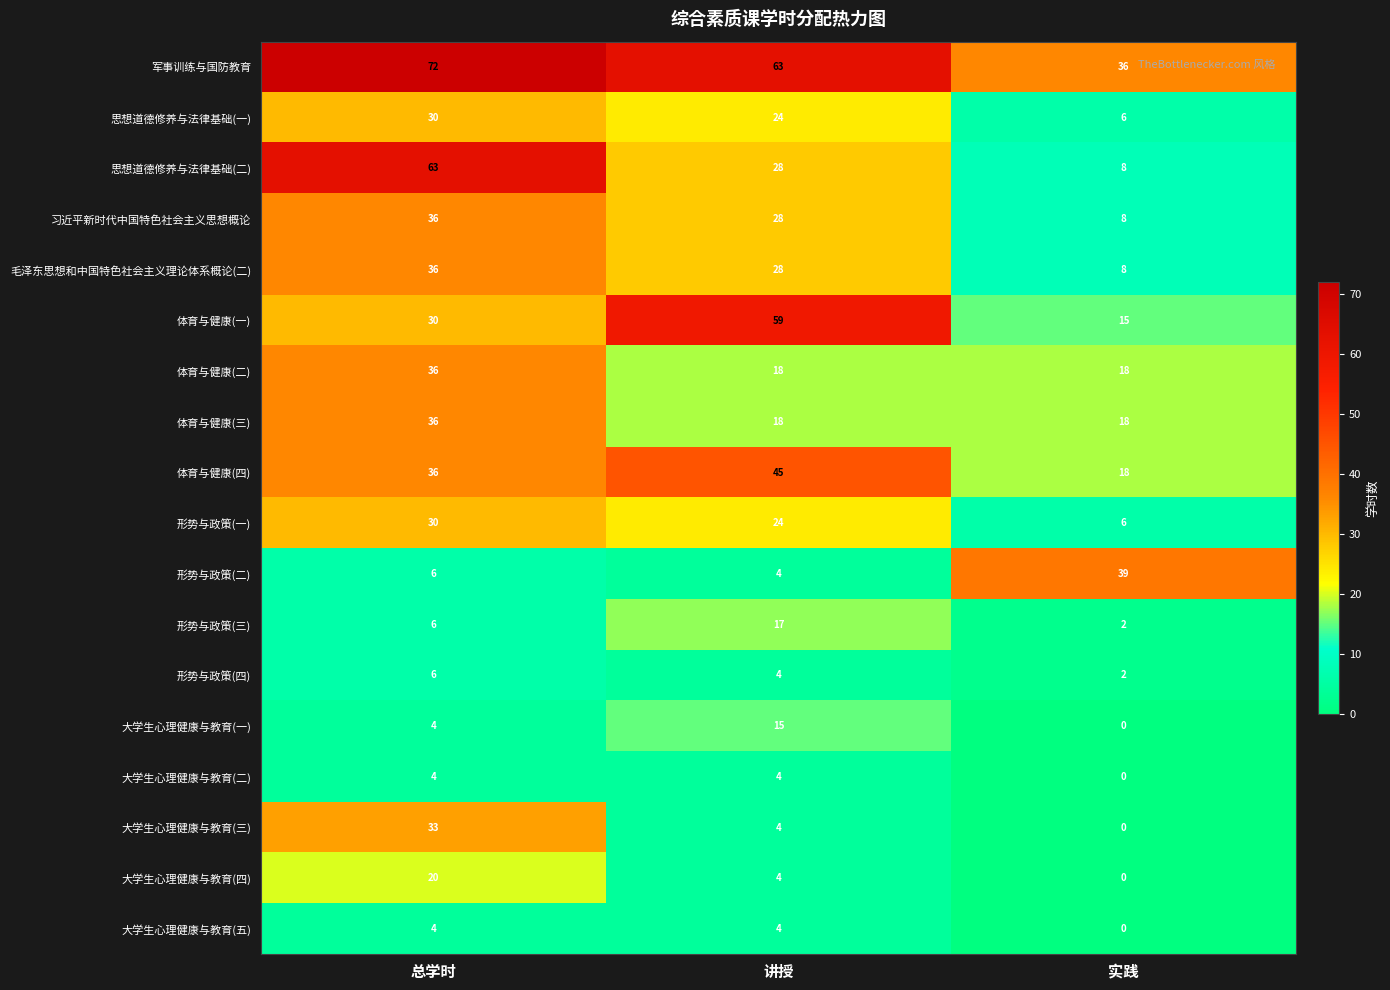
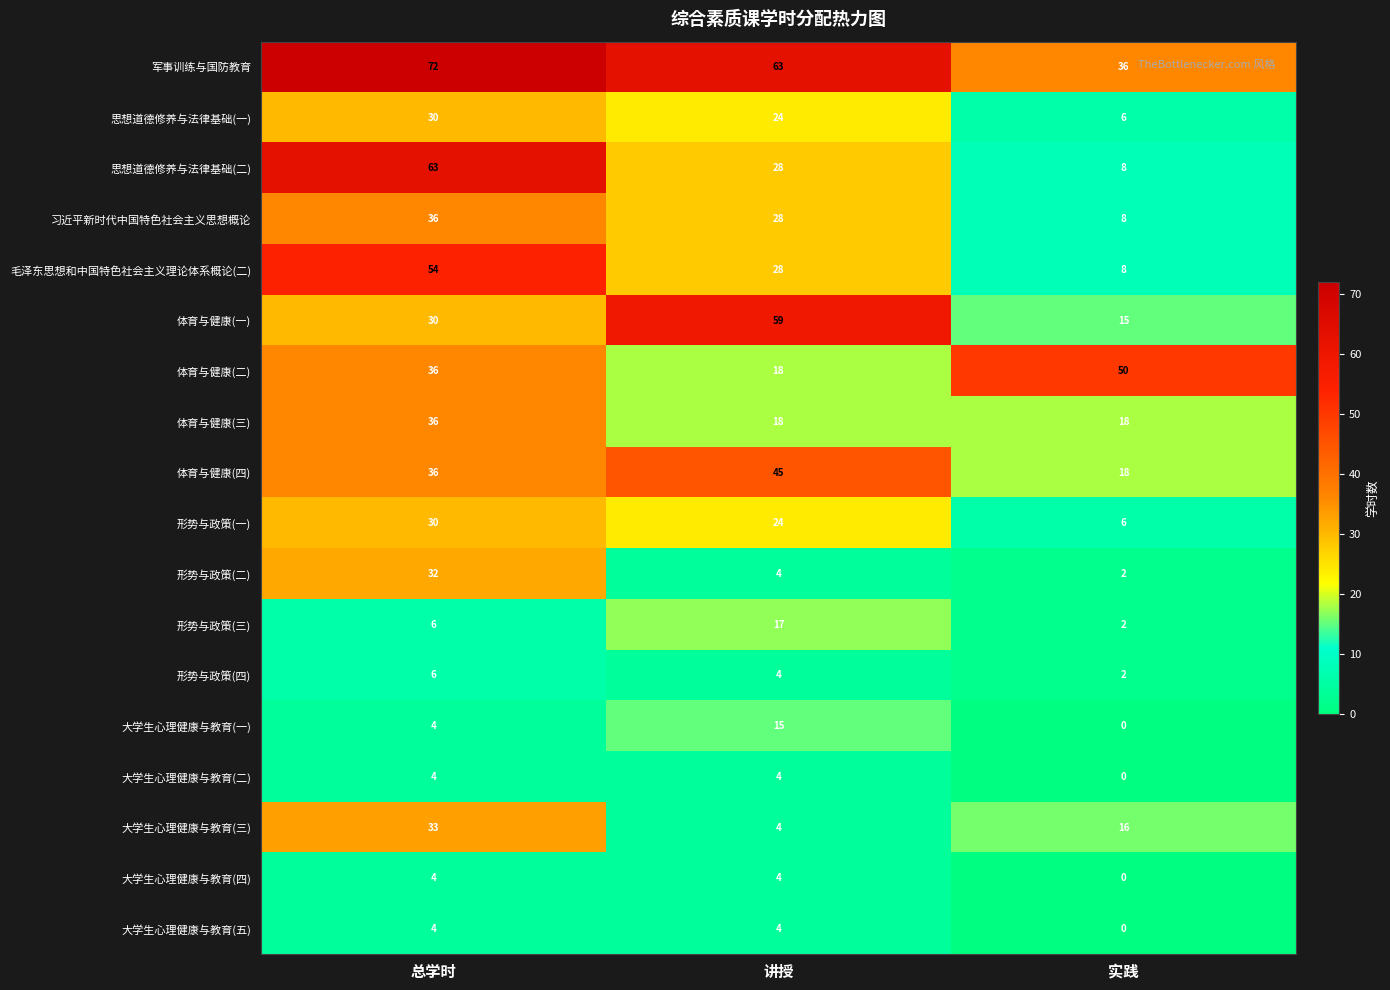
毛泽东思想和中国特色社会主义理论体系概论(二), 总学时: 36 -> 54
体育与健康(二), 实践: 18 -> 50
形势与政策(二), 总学时: 6 -> 32
形势与政策(二), 实践: 39 -> 2
大学生心理健康与教育(三), 实践: 0 -> 16
大学生心理健康与教育(四), 总学时: 20 -> 4
